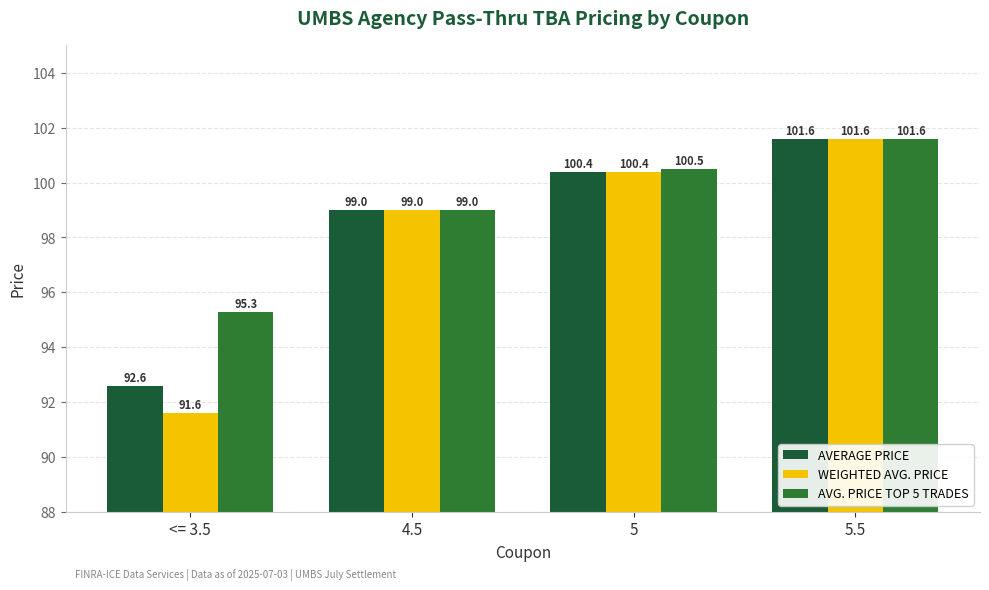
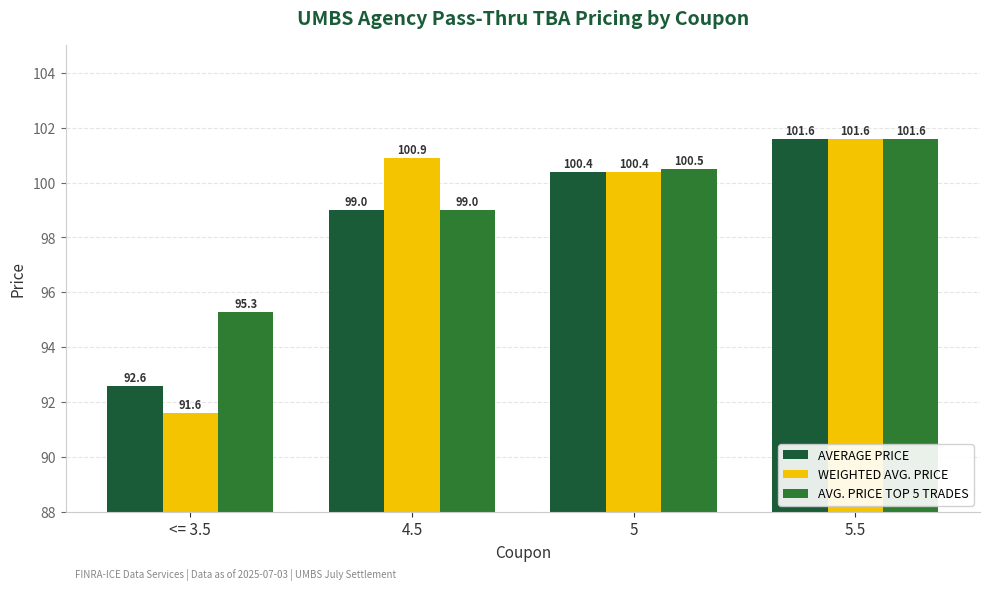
WEIGHTED AVG. PRICE, 4.5: 99.0 -> 100.9
